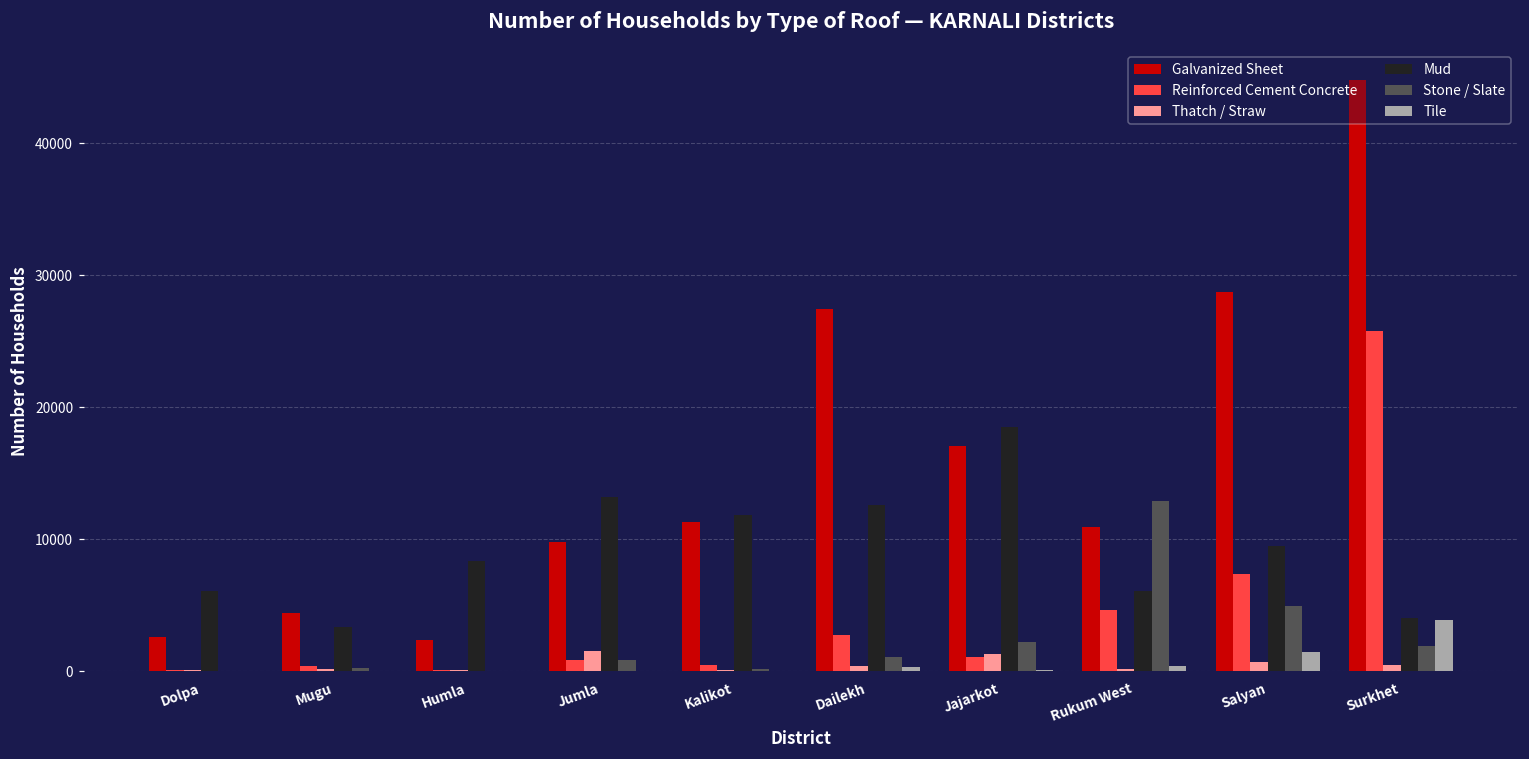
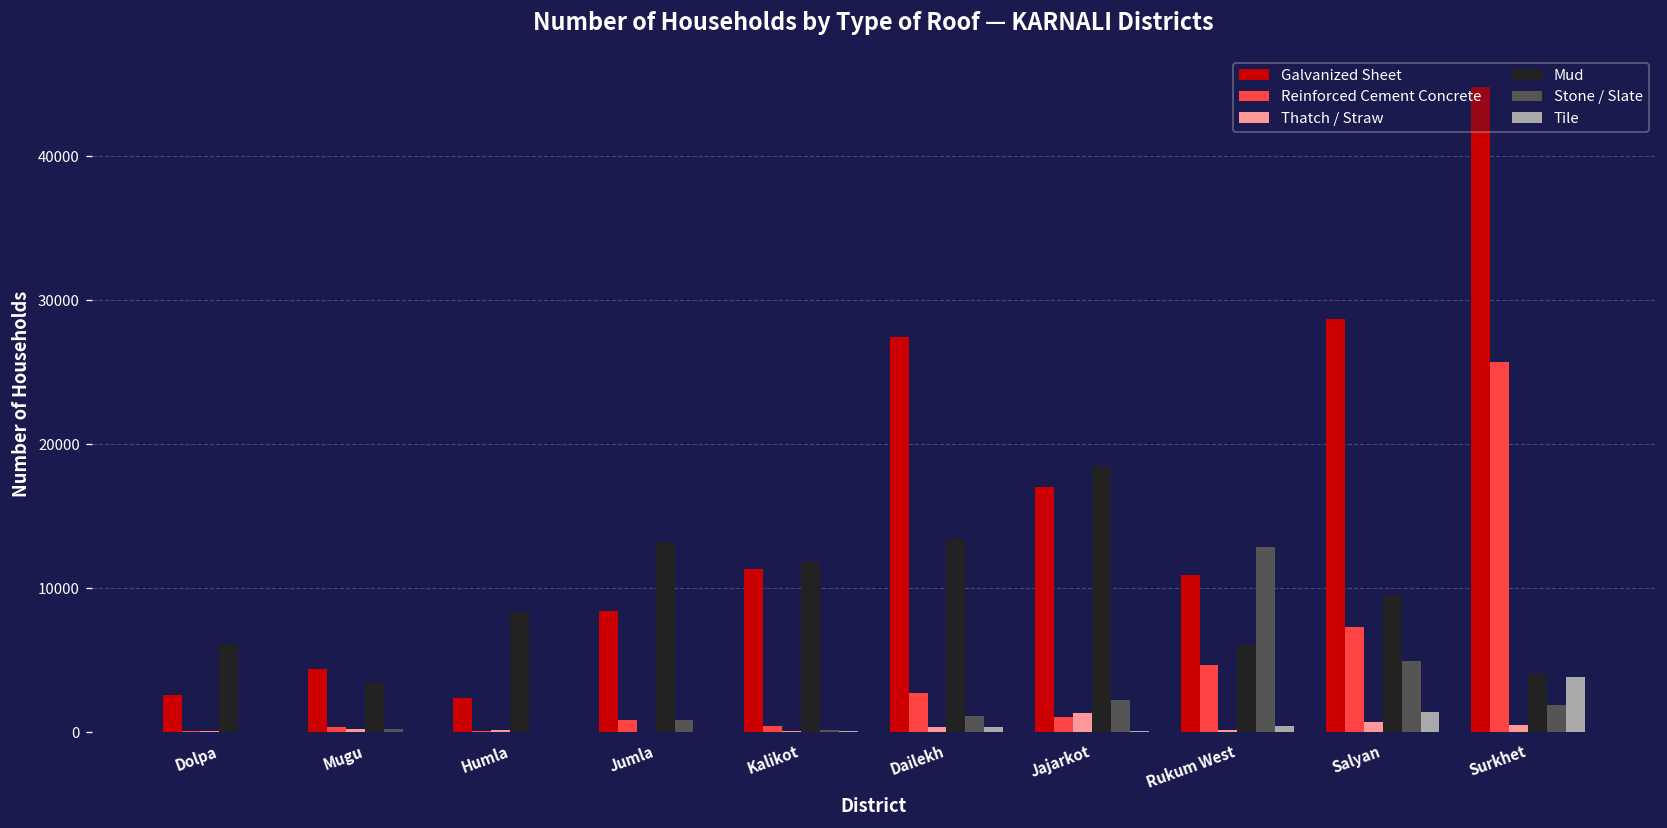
Galvanized Sheet, Jumla: 9700 -> 8400
Thatch / Straw, Jumla: 1500 -> 0
Mud, Dailekh: 12600 -> 13400
